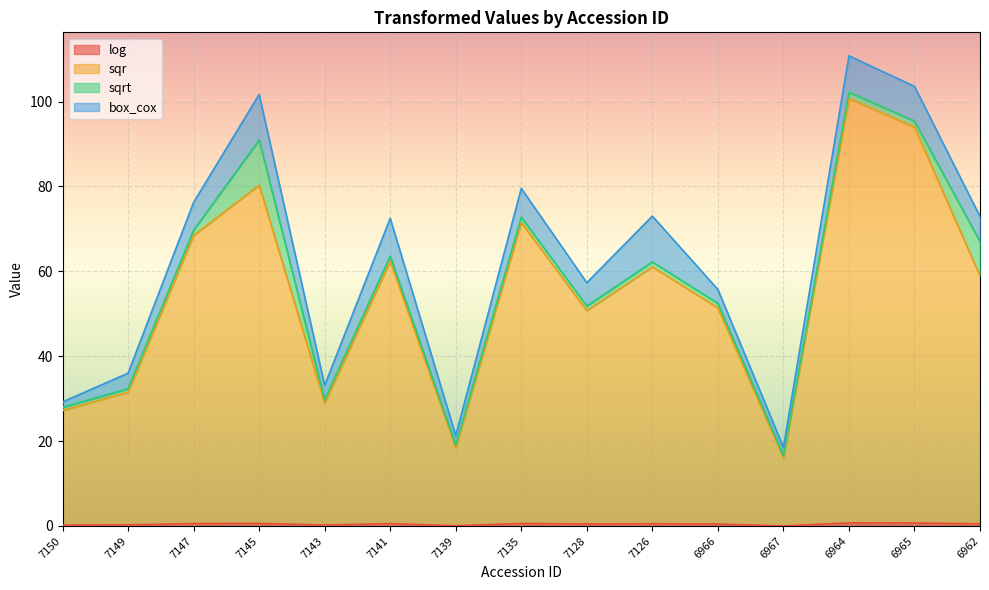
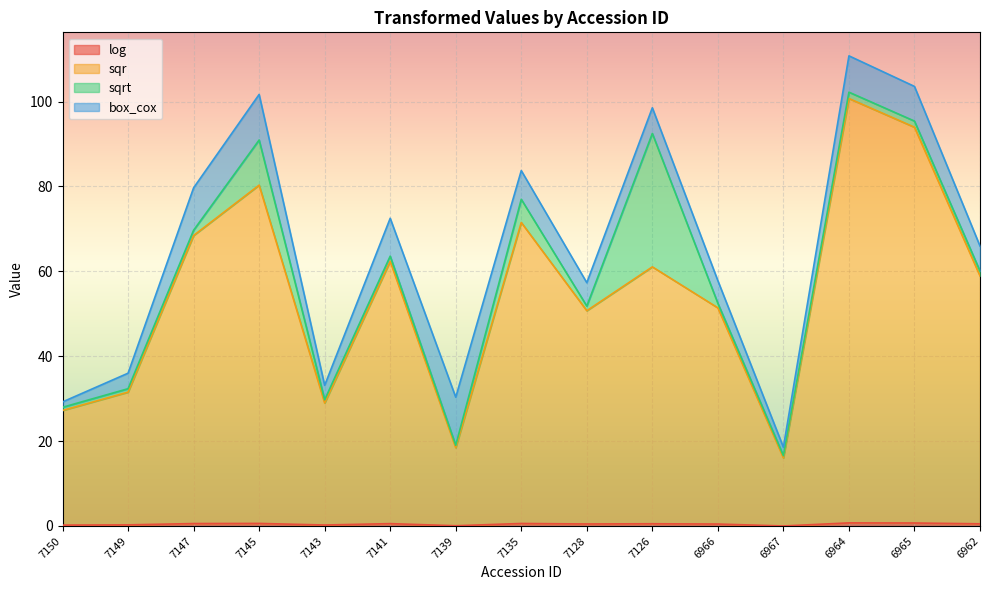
box_cox, 7147: 7 -> 10
box_cox, 7139: 2 -> 11
sqrt, 7135: 1 -> 5
sqrt, 7126: 1 -> 31
box_cox, 7126: 11 -> 6
box_cox, 6966: 3 -> 5
sqrt, 6962: 8 -> 1
